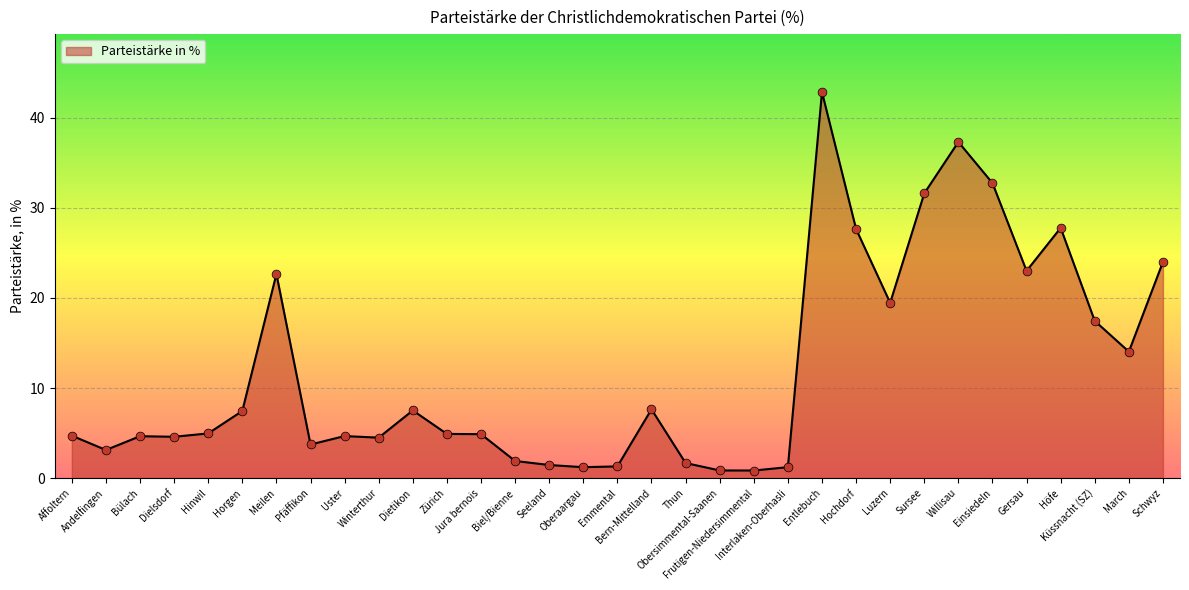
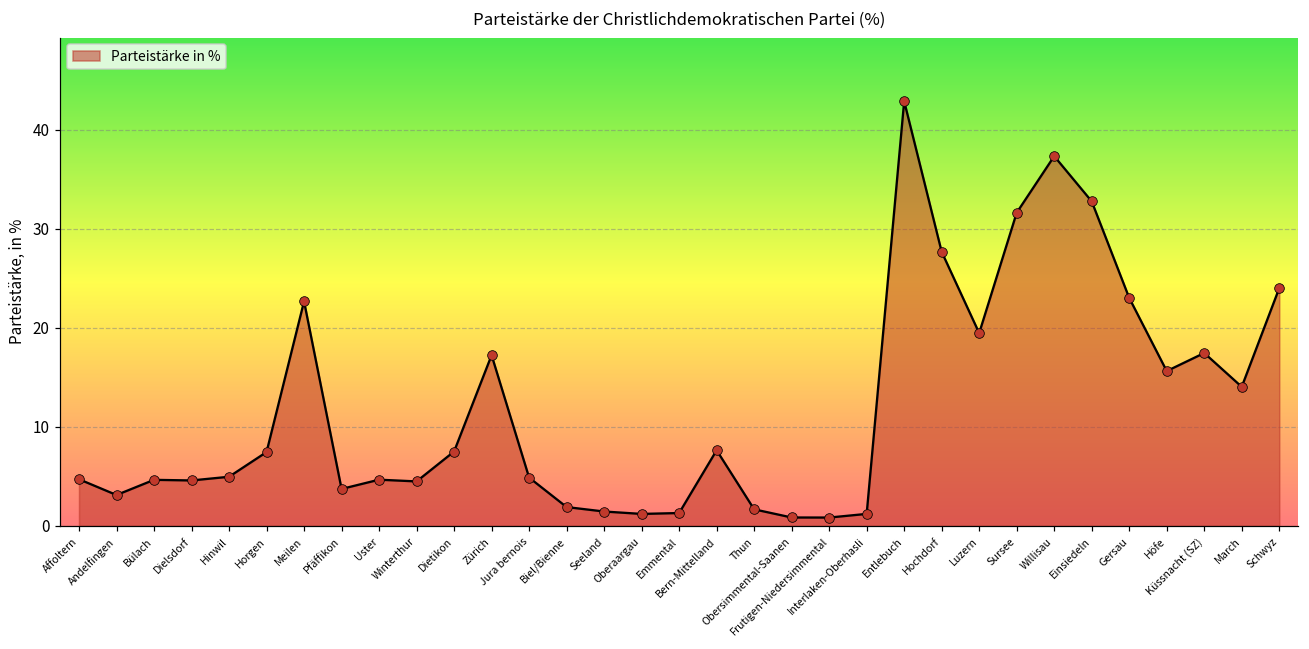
Zürich: 5 -> 17
Höfe: 28 -> 16
